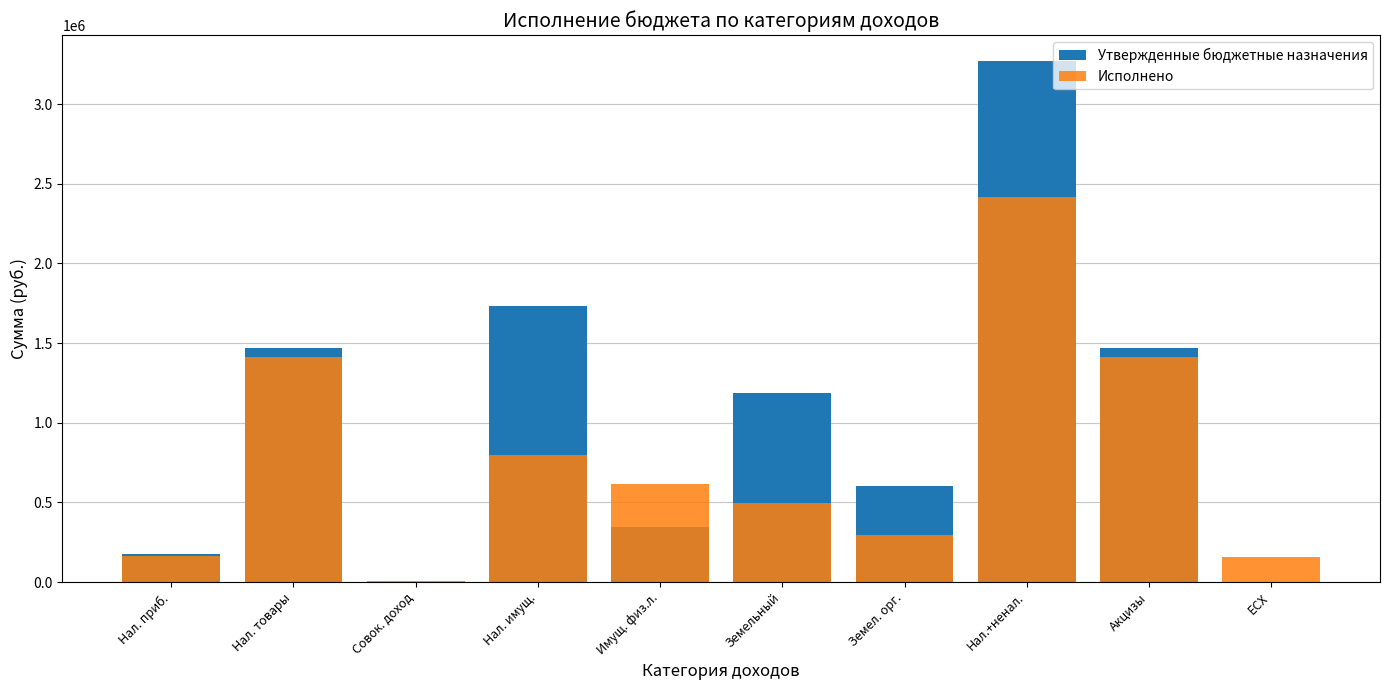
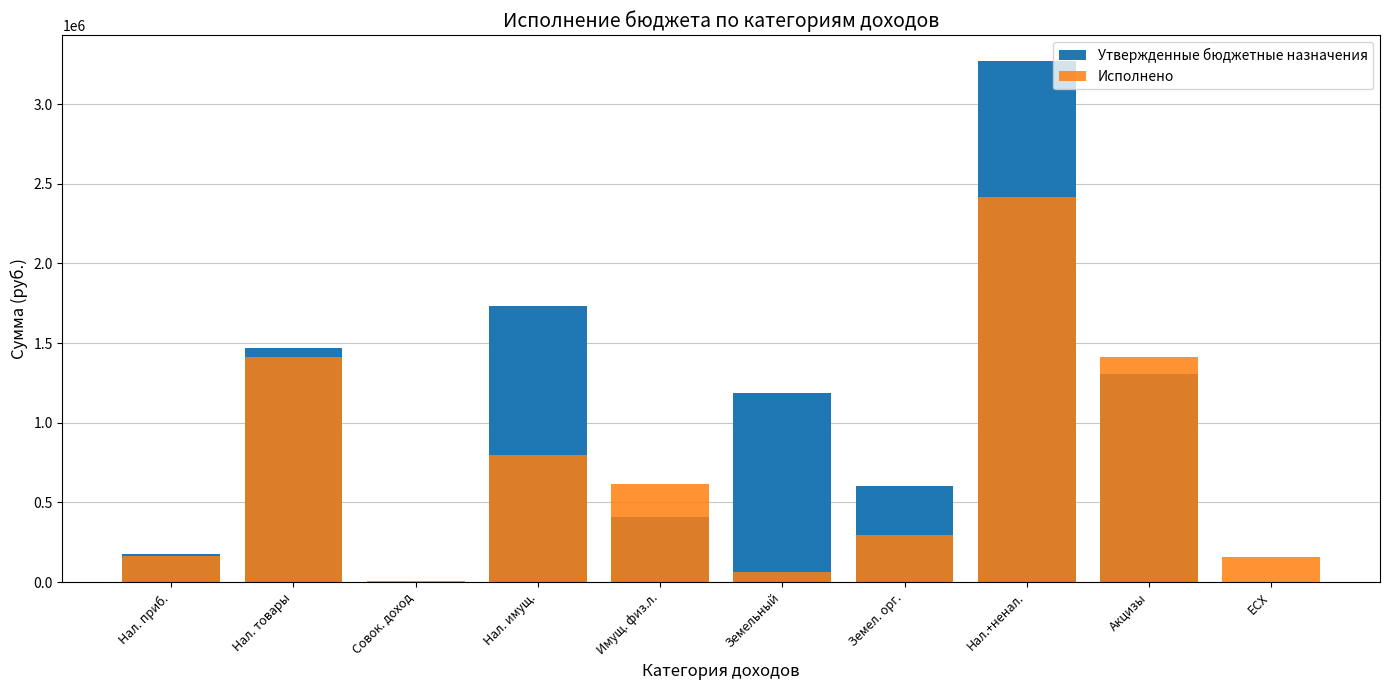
Утвержденные бюджетные назначения, Имущ. физ.л.: 350000 -> 410000
Исполнено, Земельный: 500000 -> 60000
Утвержденные бюджетные назначения, Акцизы: 1470000 -> 1310000
